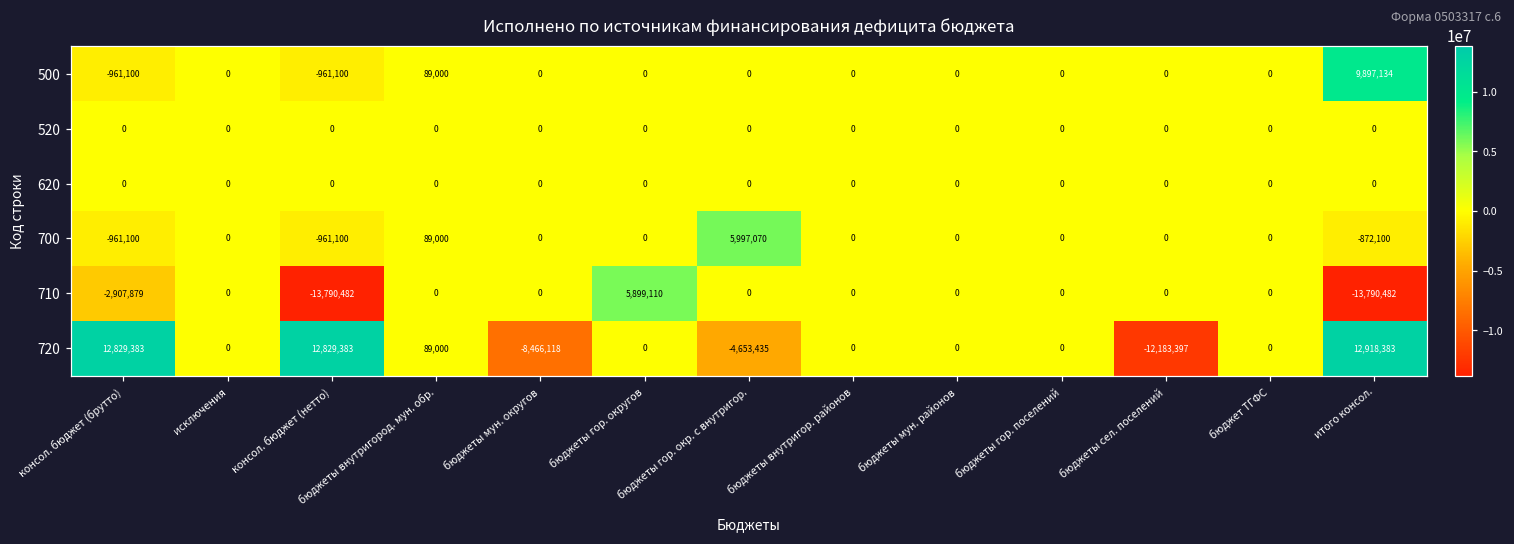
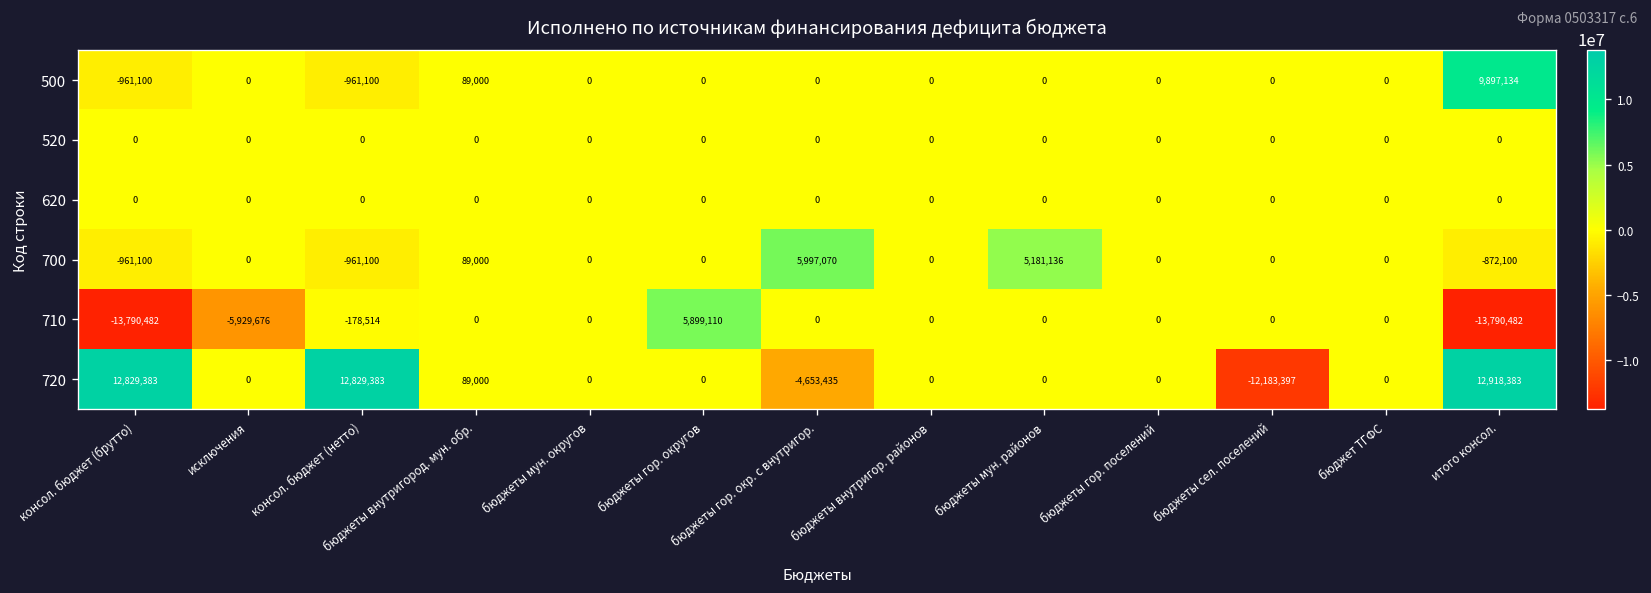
700, бюджеты мун. районов: 0 -> 5,181,136
710, консол. бюджет (брутто): -2,907,879 -> -13,790,482
710, исключения: 0 -> -5,929,676
710, консол. бюджет (нетто): -13,790,482 -> -178,514
720, бюджеты мун. округов: -8,466,118 -> 0
